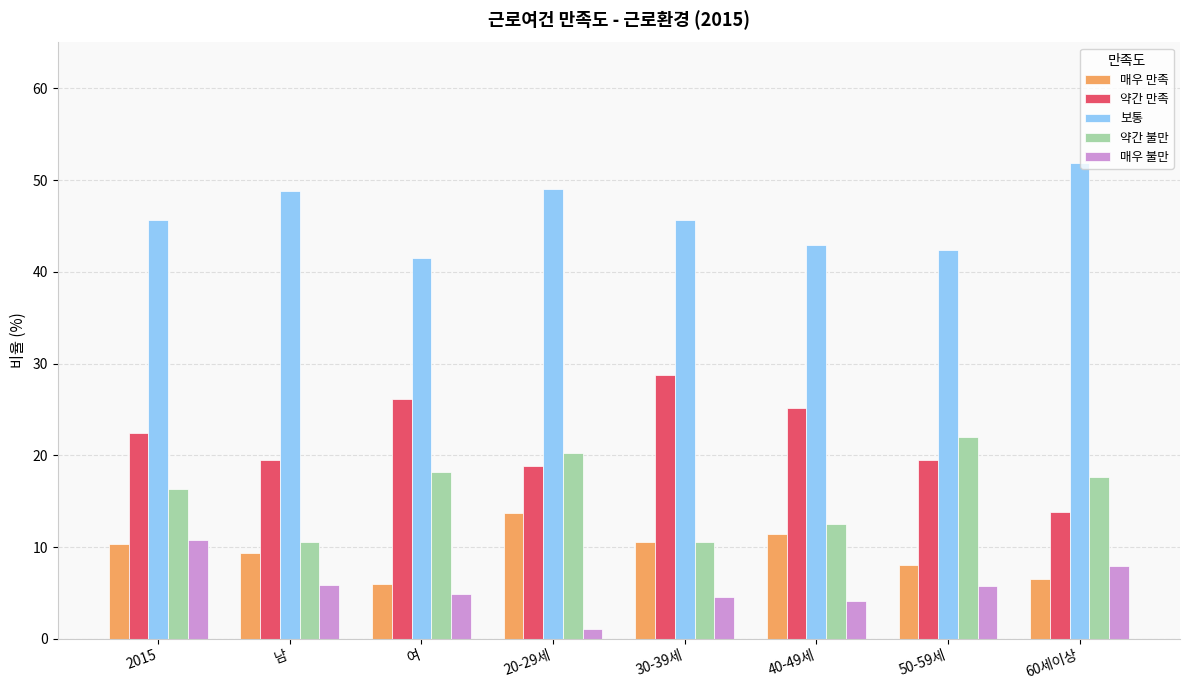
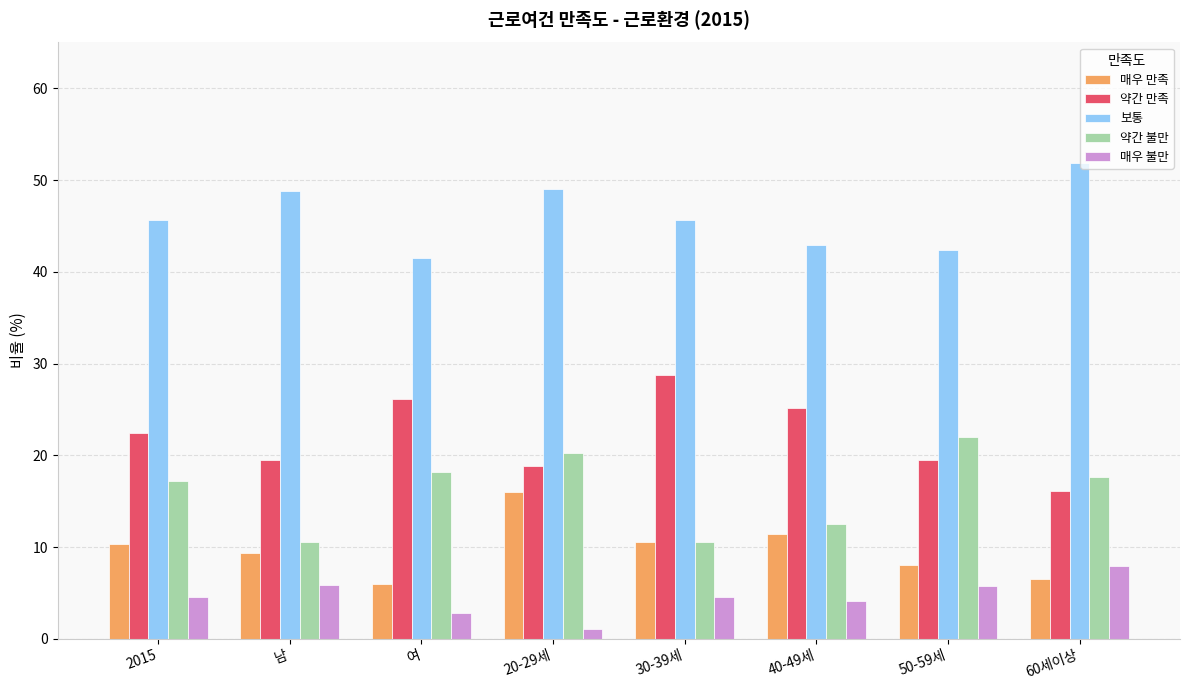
약간 불만, 2015: 16 -> 17
매우 불만, 2015: 11 -> 5
매우 불만, 여: 5 -> 3
매우 만족, 20-29세: 14 -> 16
약간 만족, 60세이상: 14 -> 16
